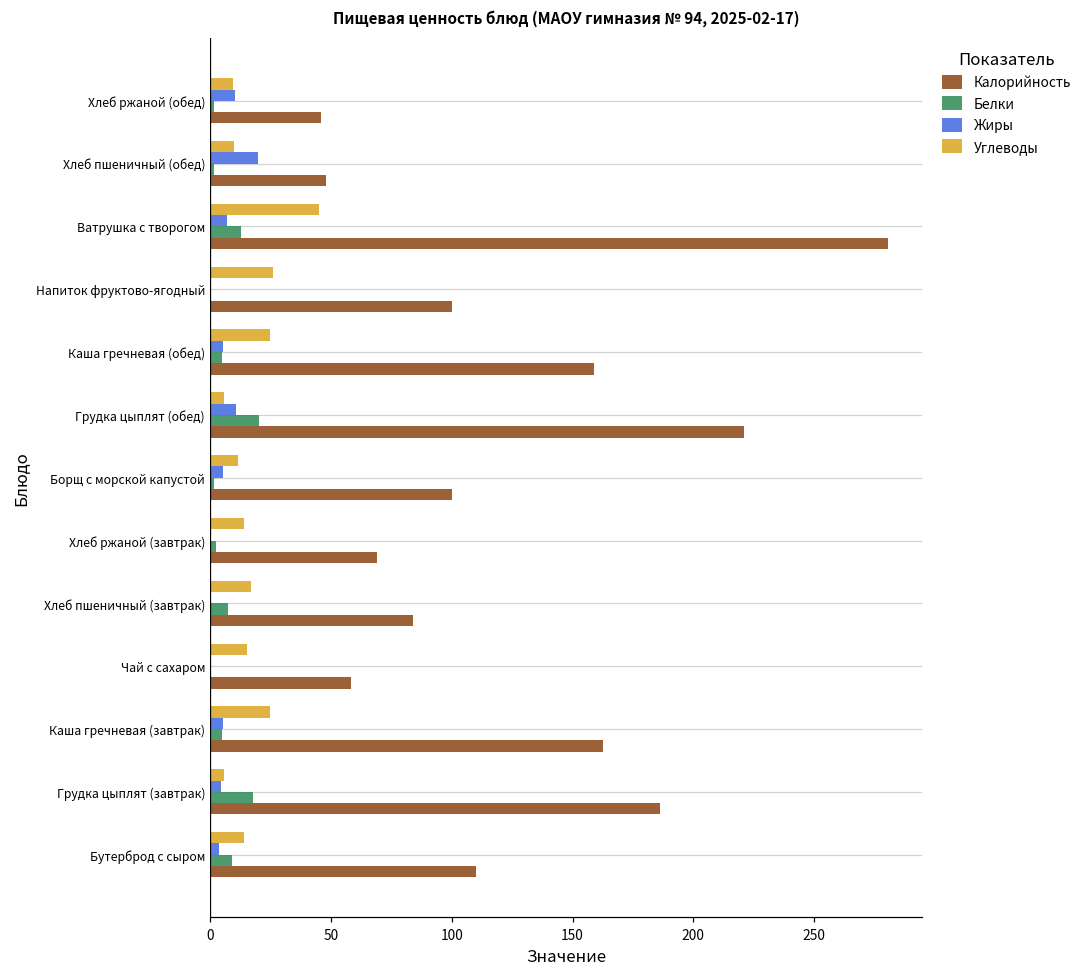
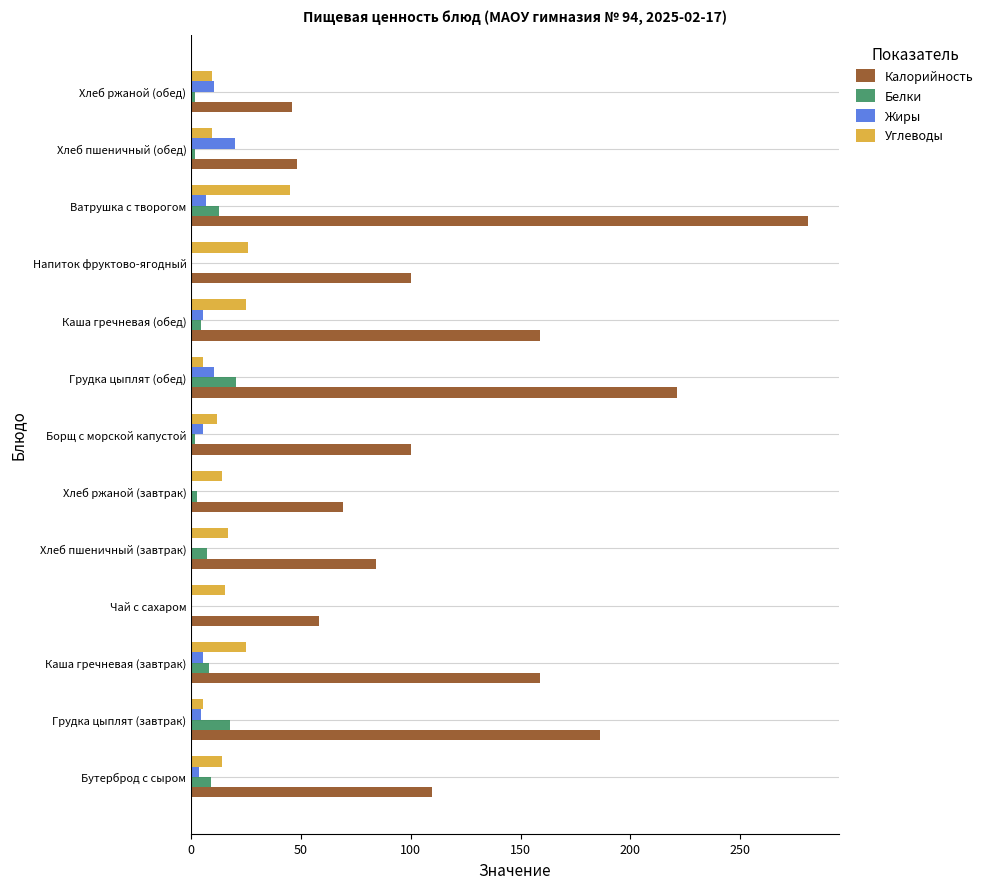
Белки, Каша гречневая (завтрак): 5 -> 8
Калорийность, Каша гречневая (завтрак): 163 -> 159
